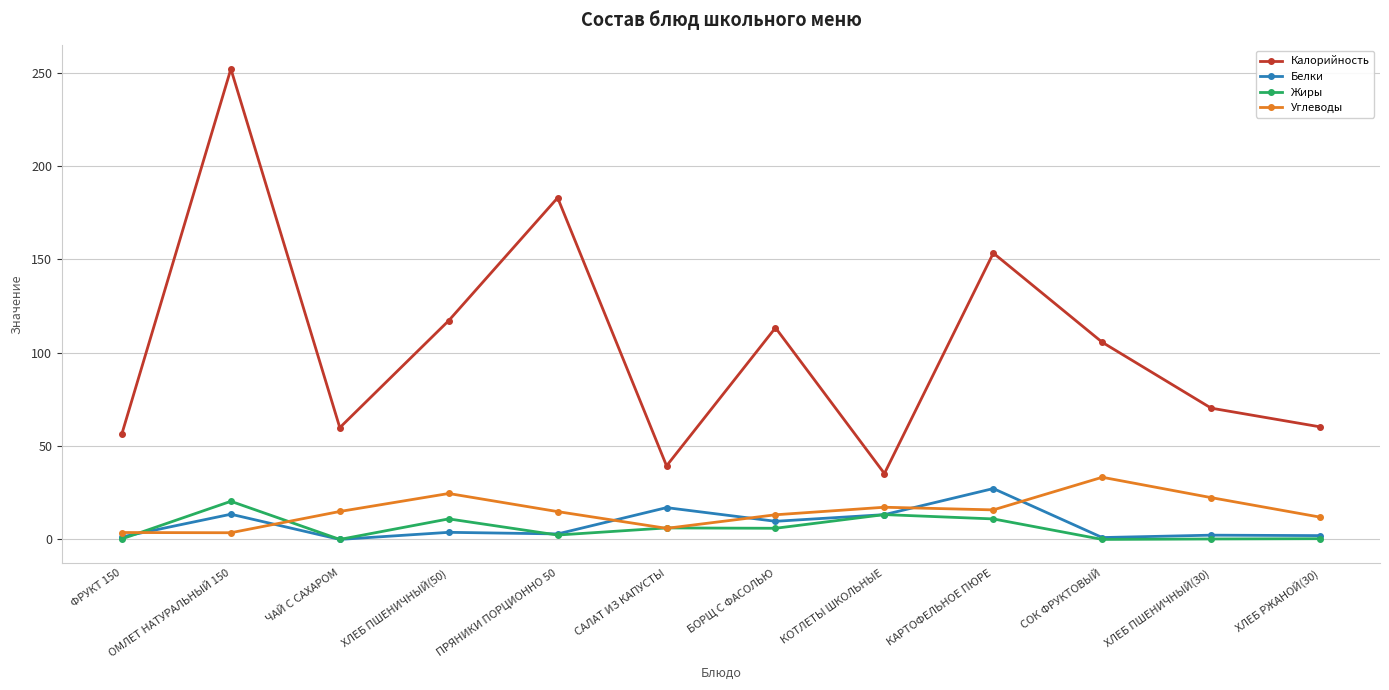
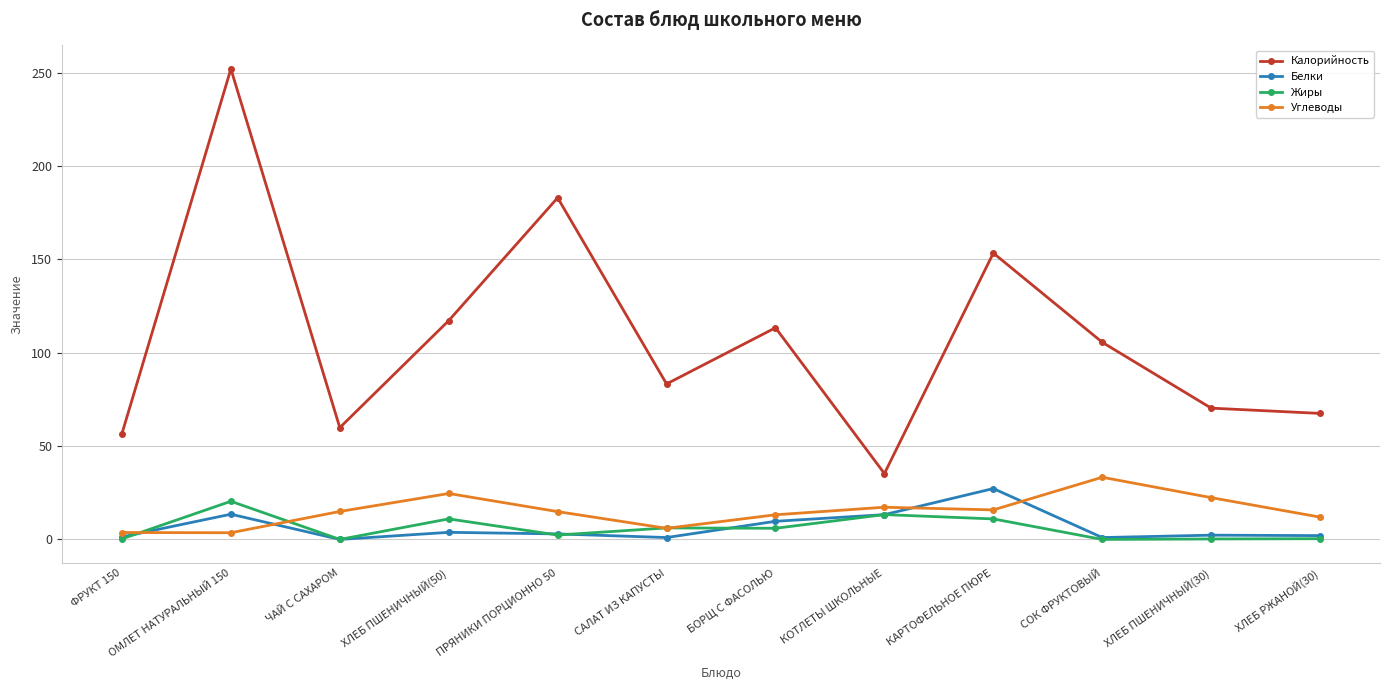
Калорийность, САЛАТ ИЗ КАПУСТЫ: 39 -> 83
Белки, САЛАТ ИЗ КАПУСТЫ: 17 -> 1
Калорийность, ХЛЕБ РЖАНОЙ(30): 60 -> 68
